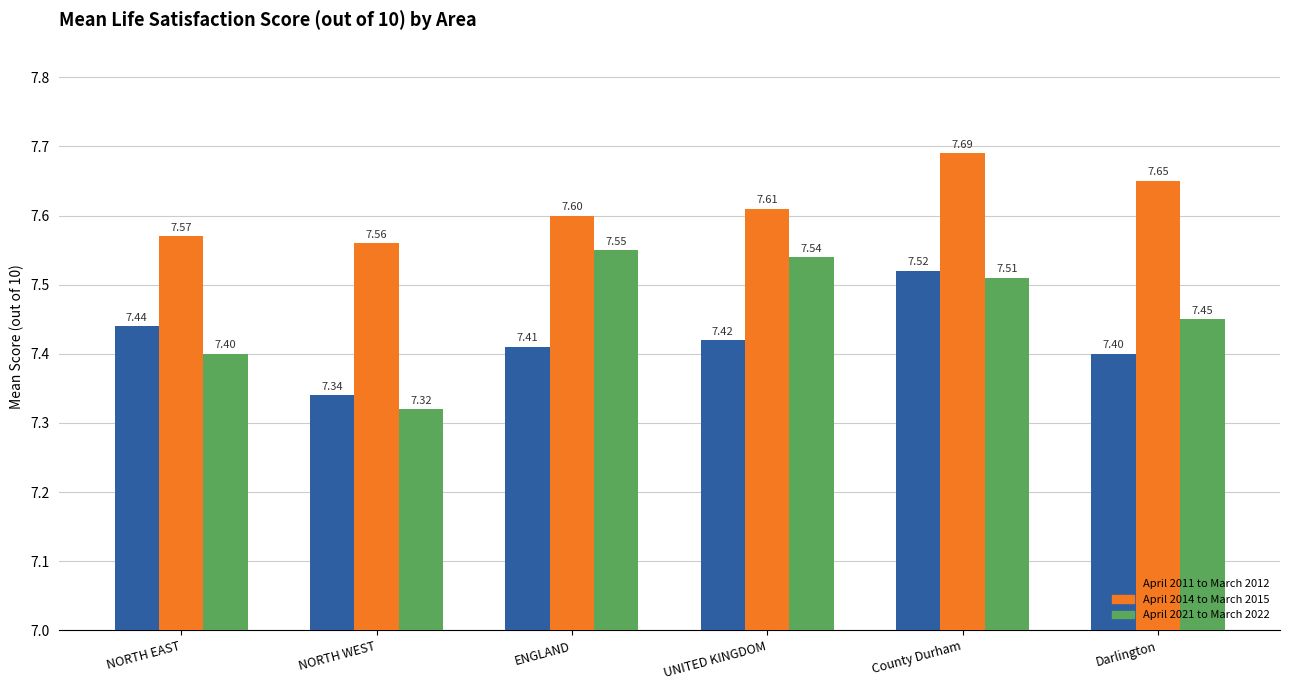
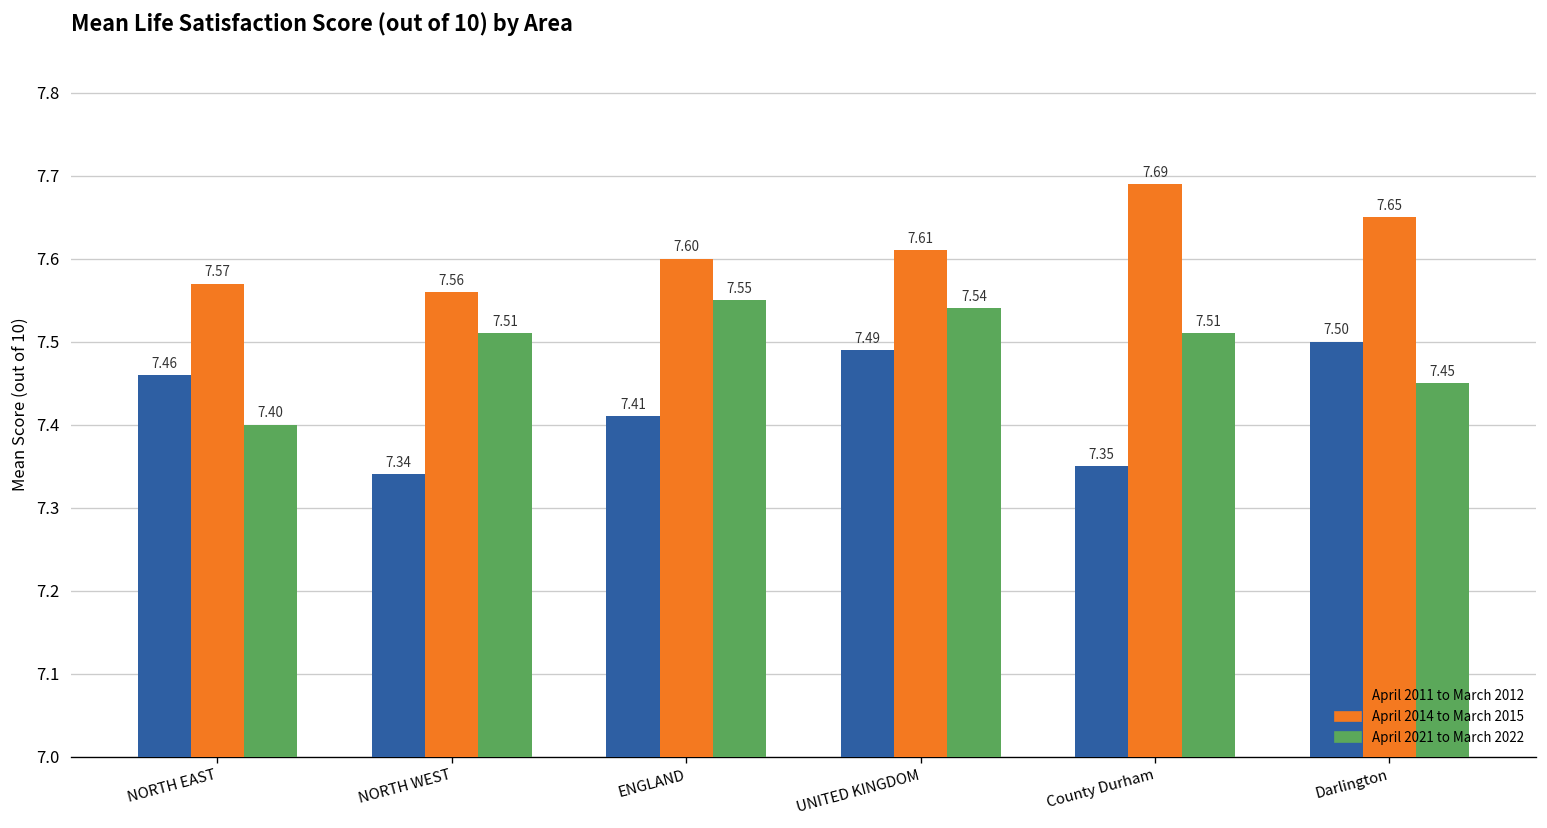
April 2011 to March 2012, NORTH EAST: 7.44 -> 7.46
April 2021 to March 2022, NORTH WEST: 7.32 -> 7.51
April 2011 to March 2012, UNITED KINGDOM: 7.42 -> 7.49
April 2011 to March 2012, County Durham: 7.52 -> 7.35
April 2011 to March 2012, Darlington: 7.40 -> 7.50
